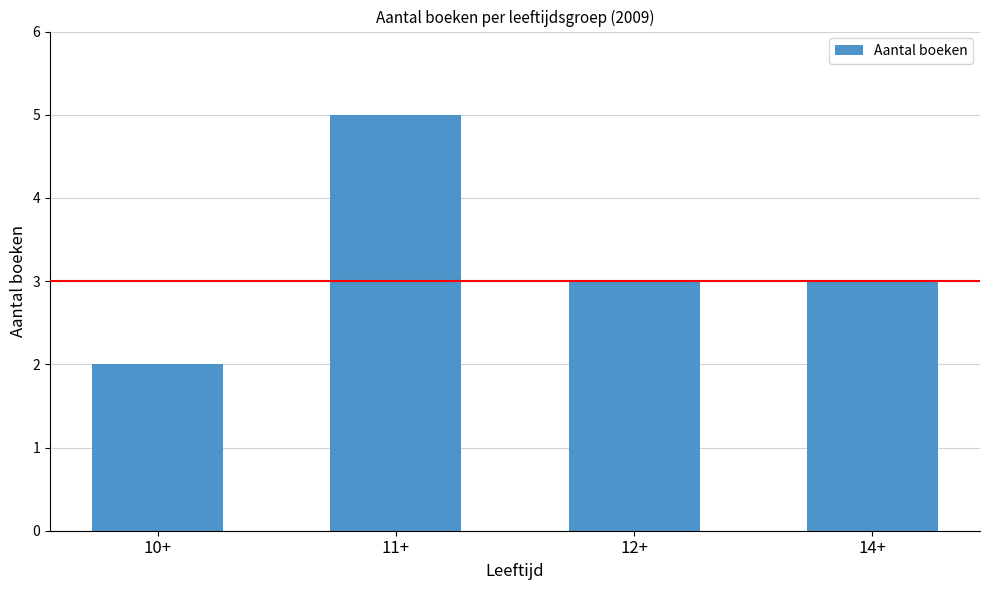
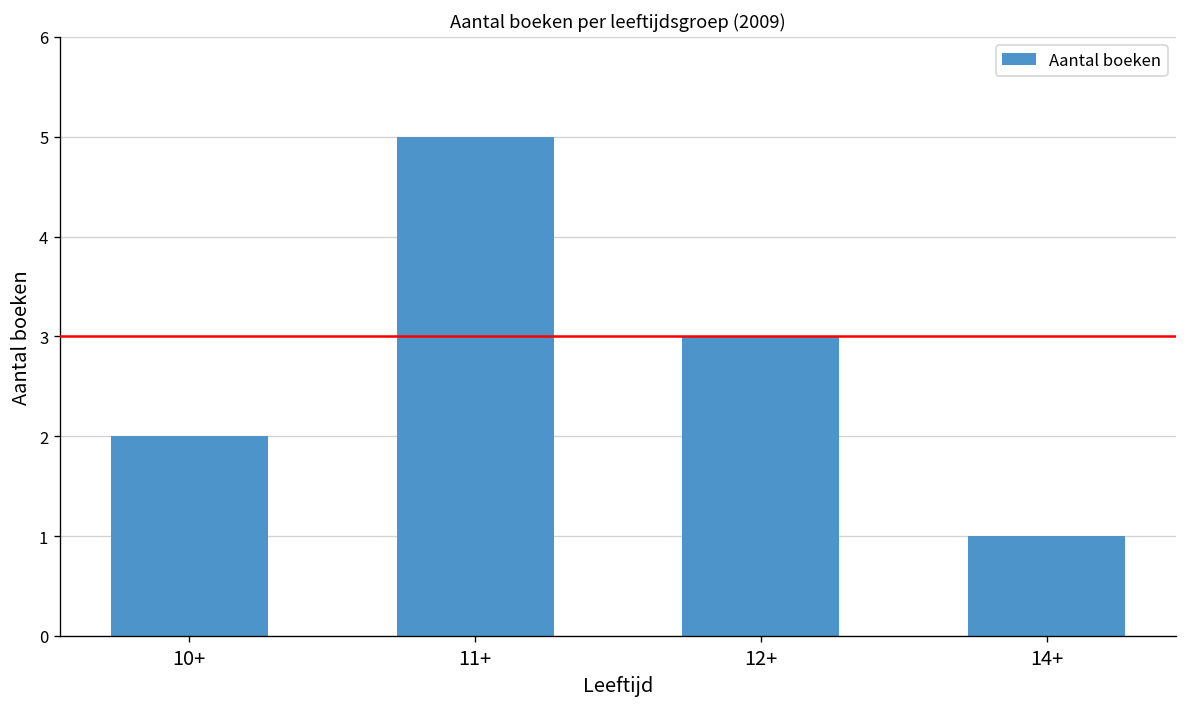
14+: 3 -> 1
